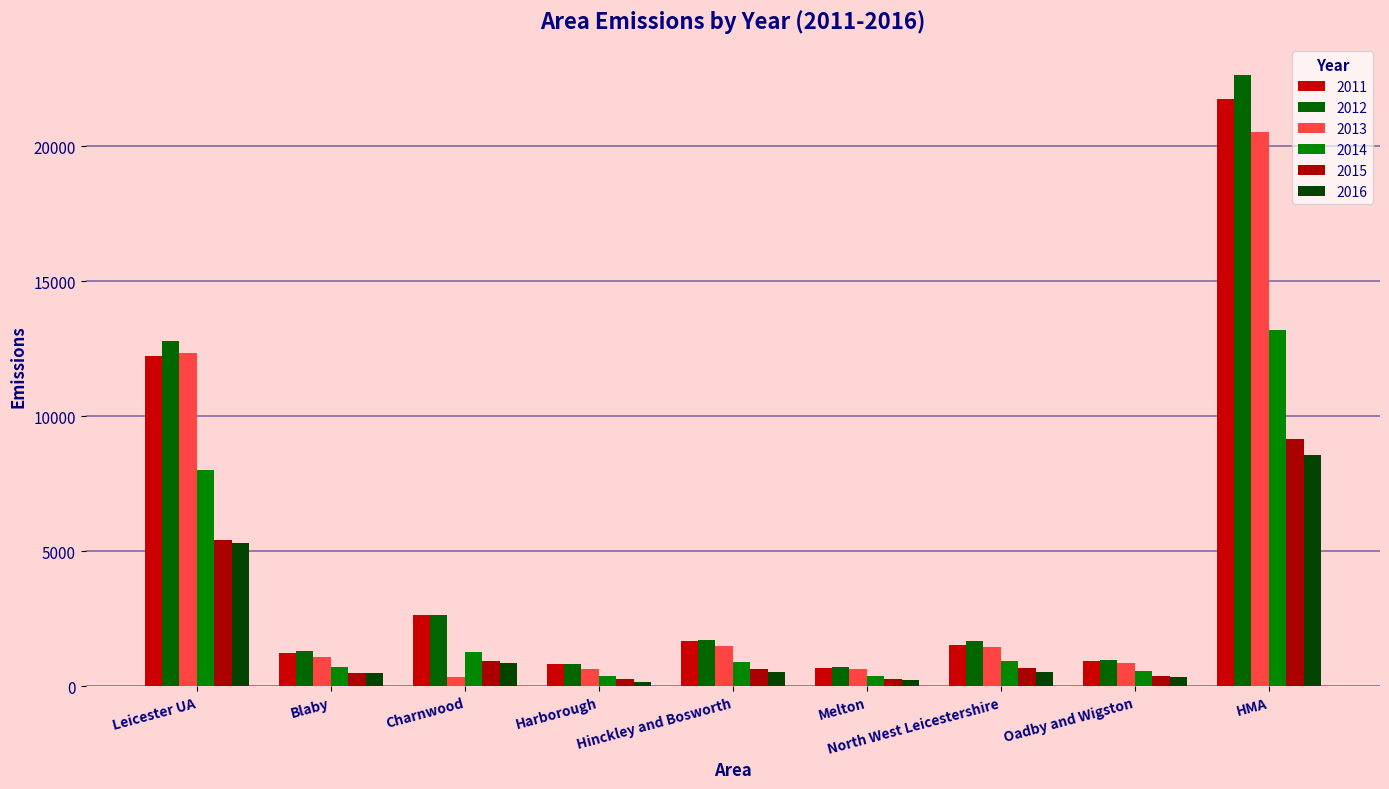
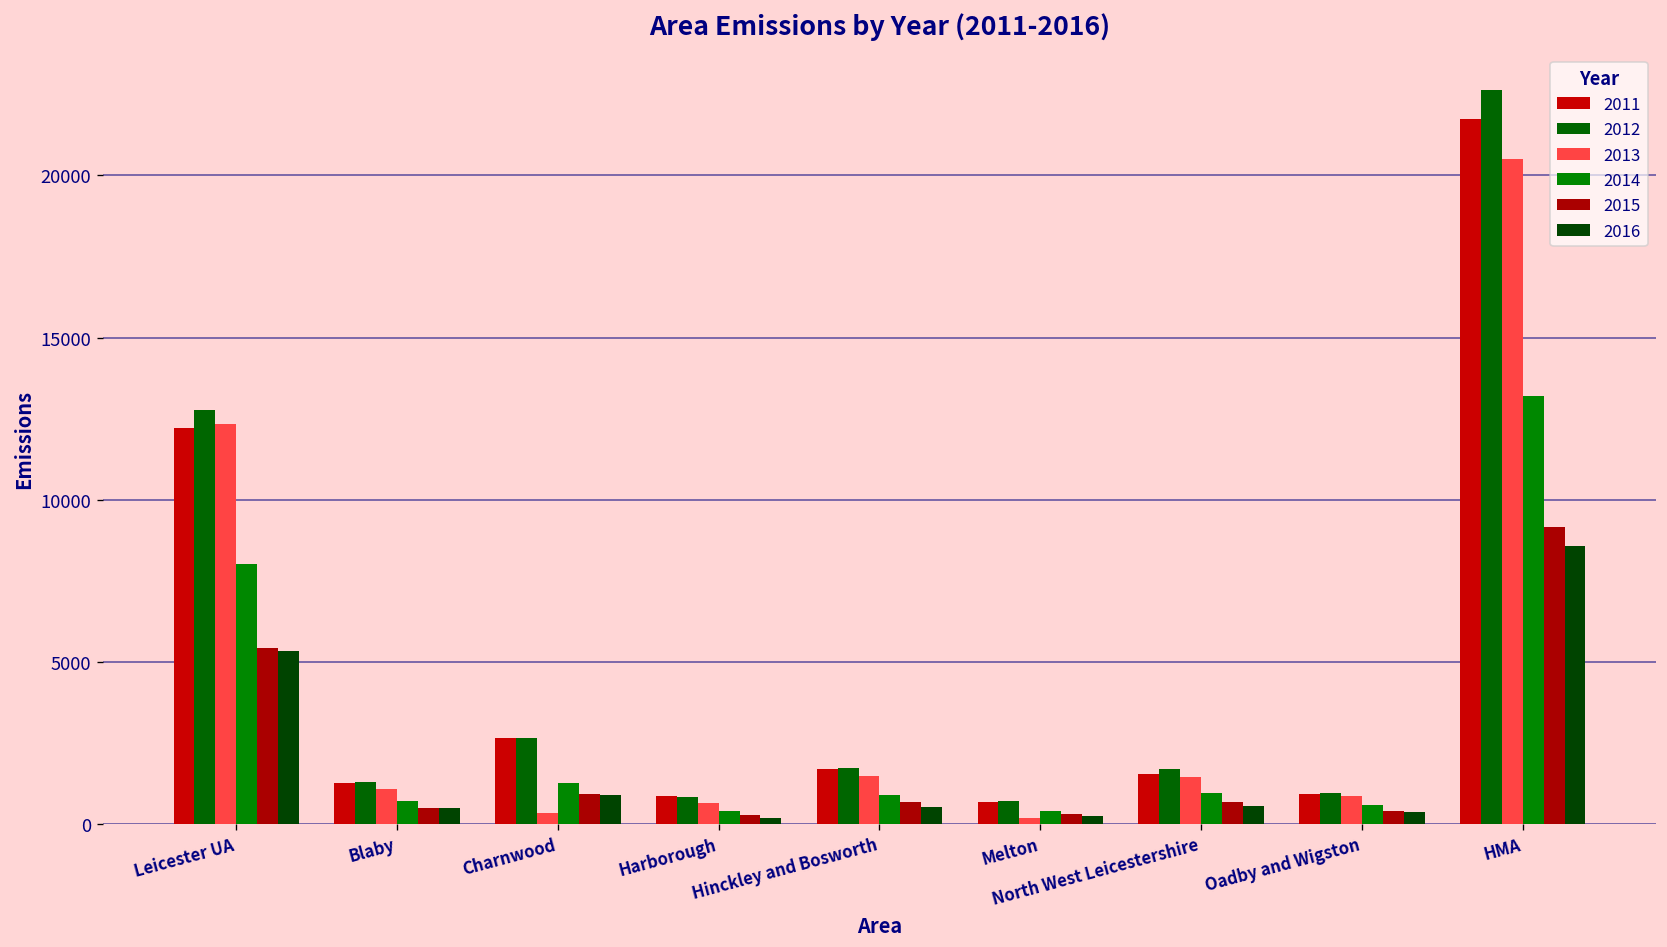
2013, Melton: 600 -> 200
